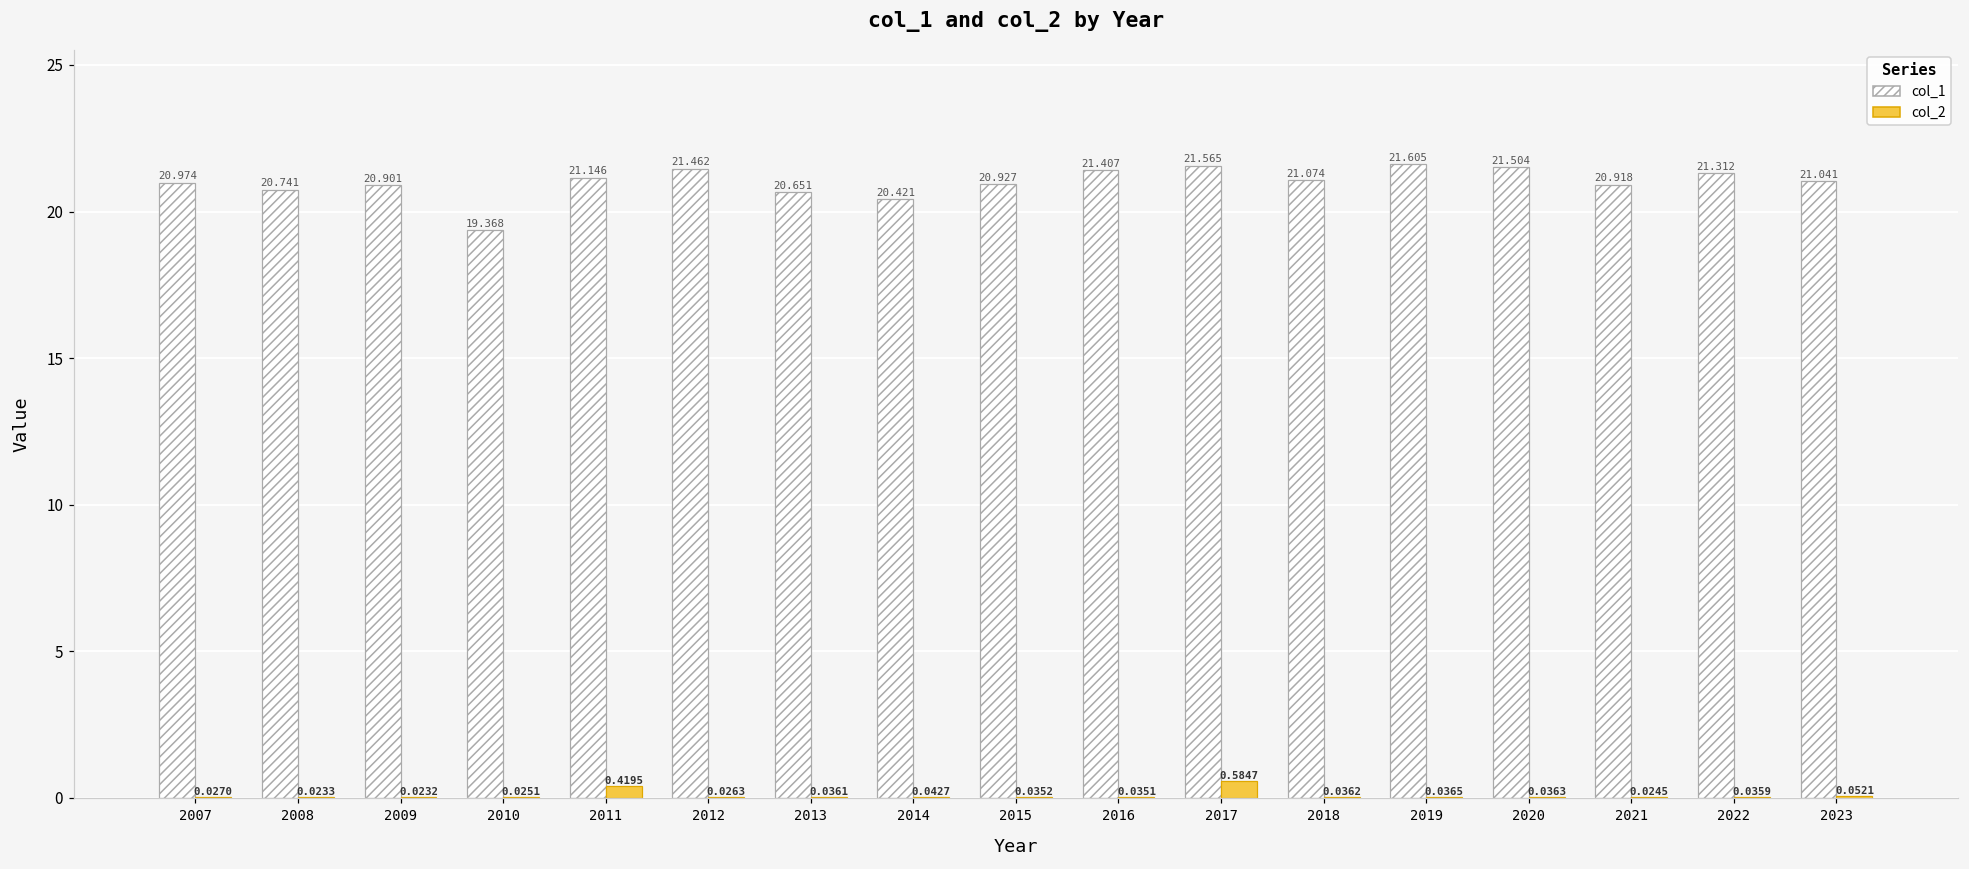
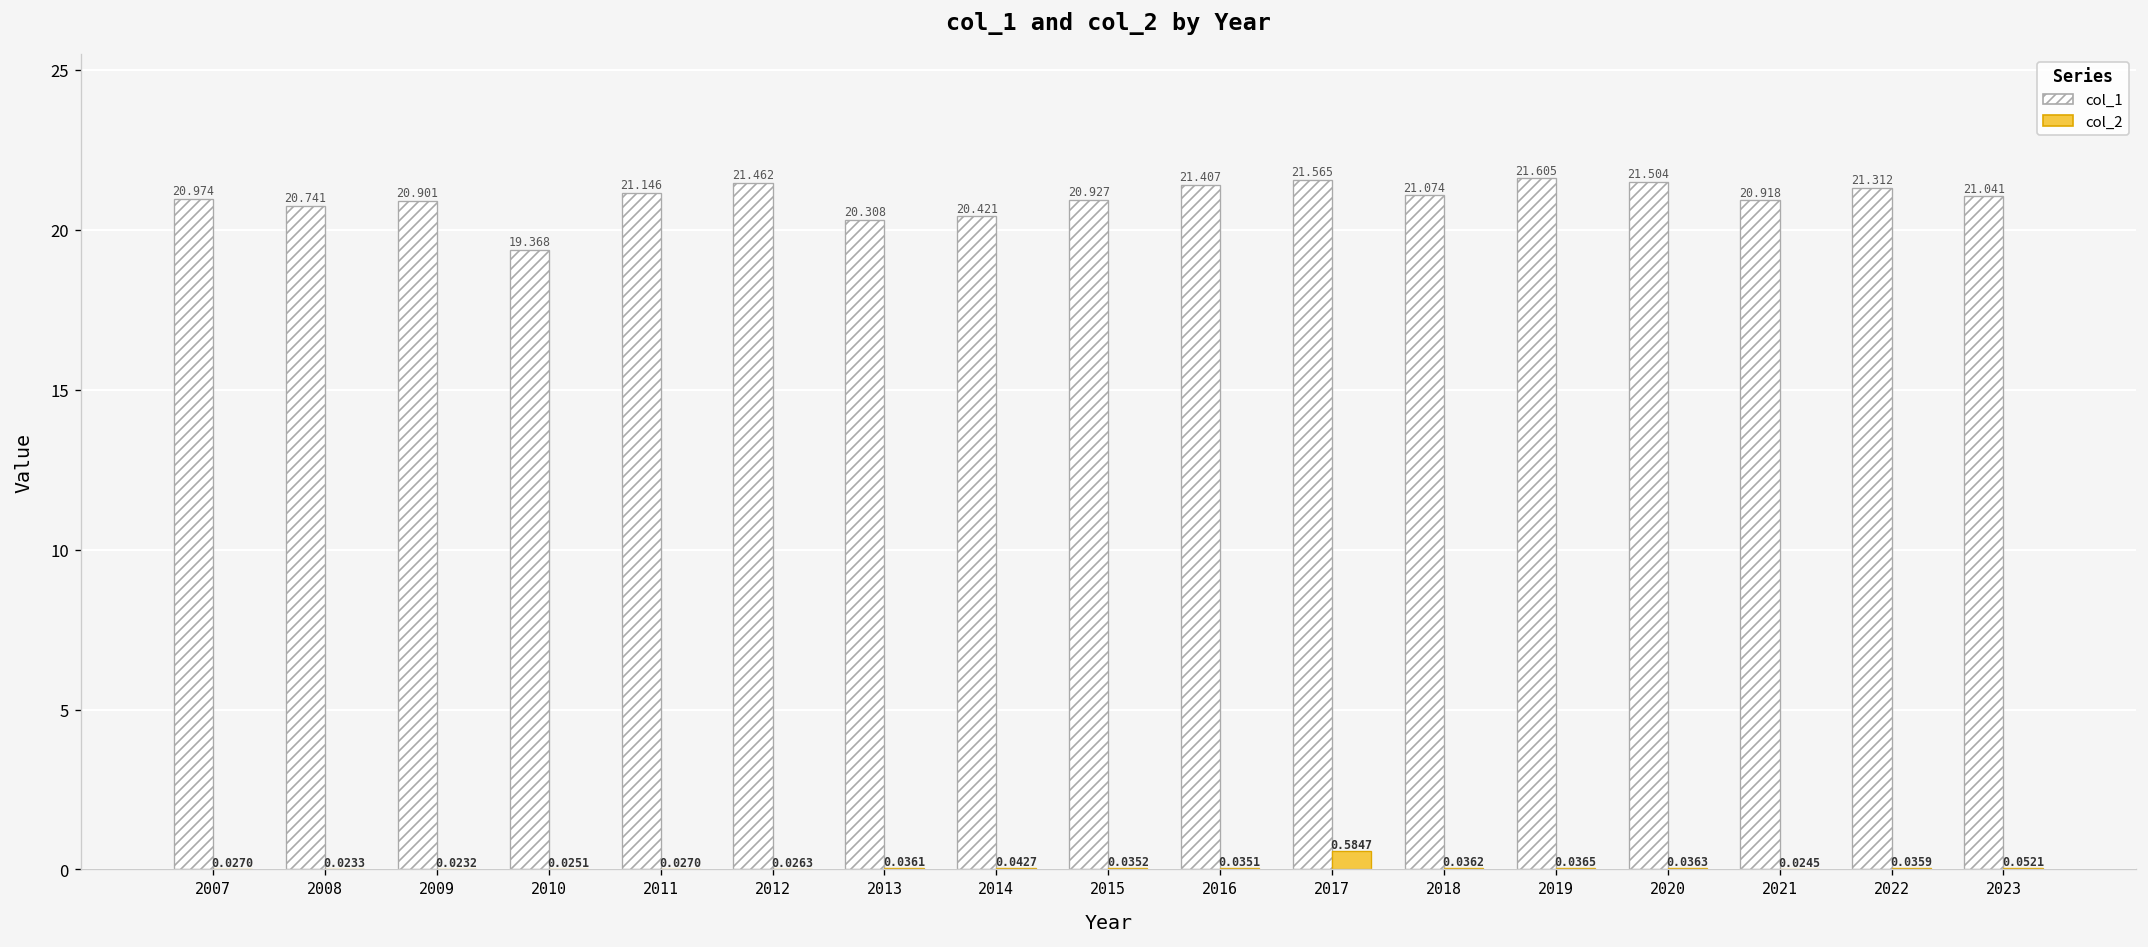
col_2, 2011: 0.4195 -> 0.0270
col_1, 2013: 20.651 -> 20.308
